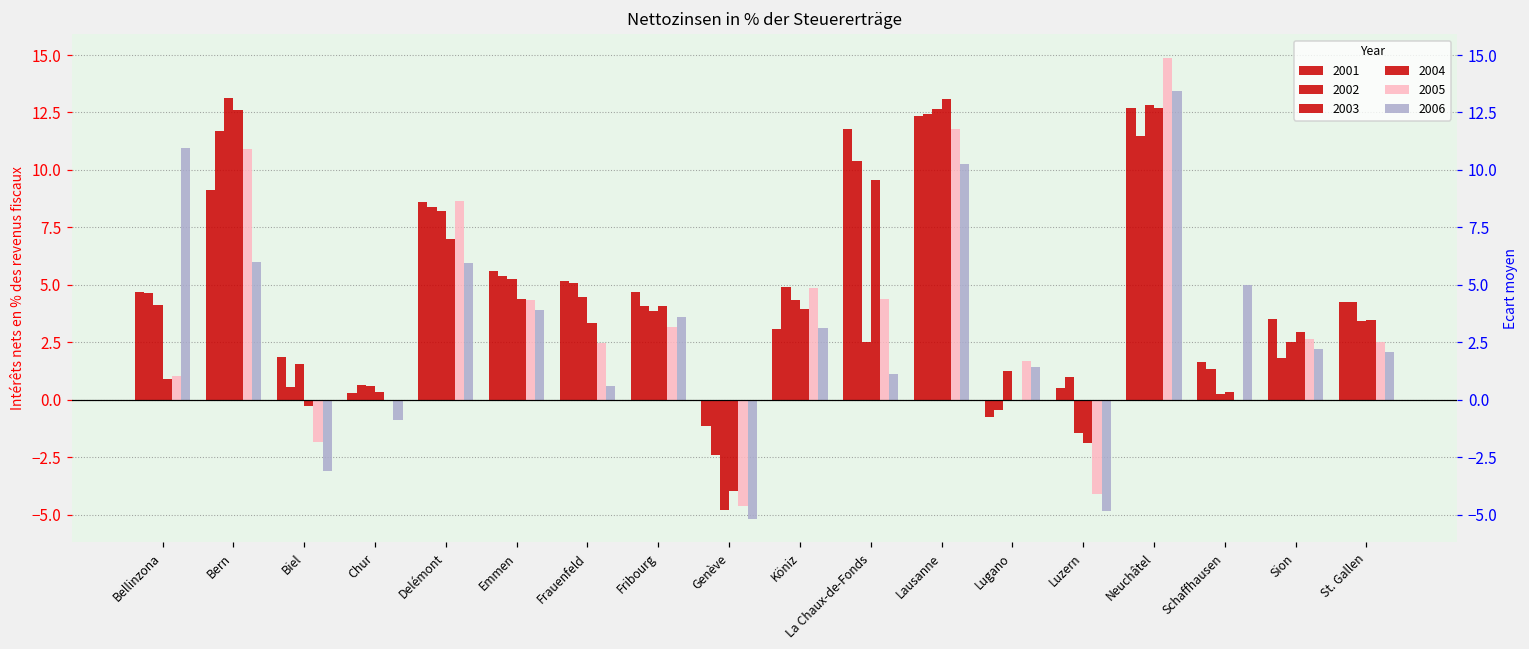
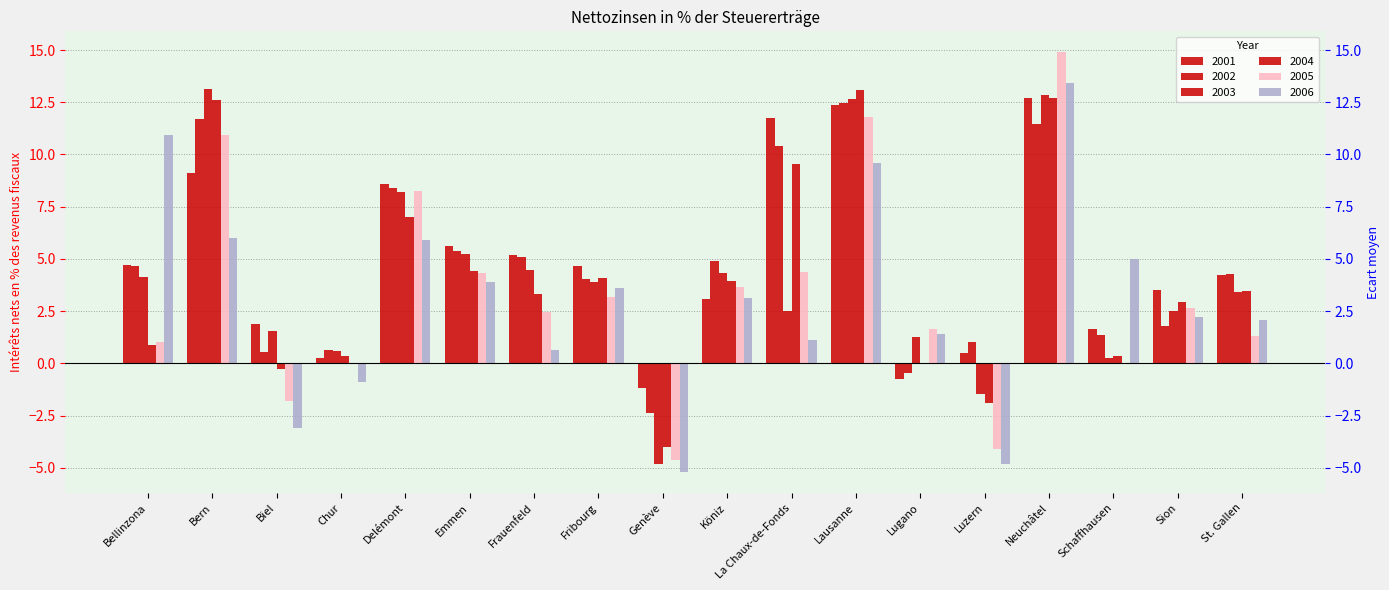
2005, Delémont: 8.6 -> 8.2
2005, Köniz: 4.9 -> 3.6
2006, Lausanne: 10.3 -> 9.6
2005, St. Gallen: 2.5 -> 1.3
